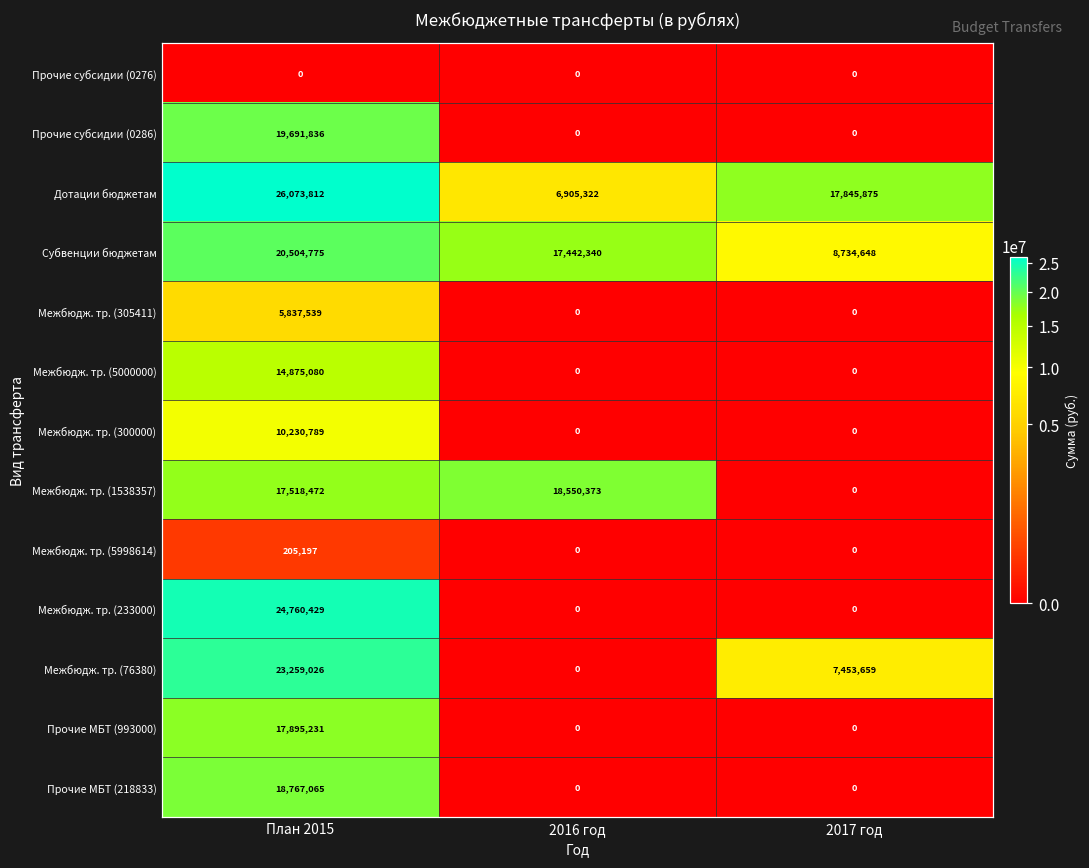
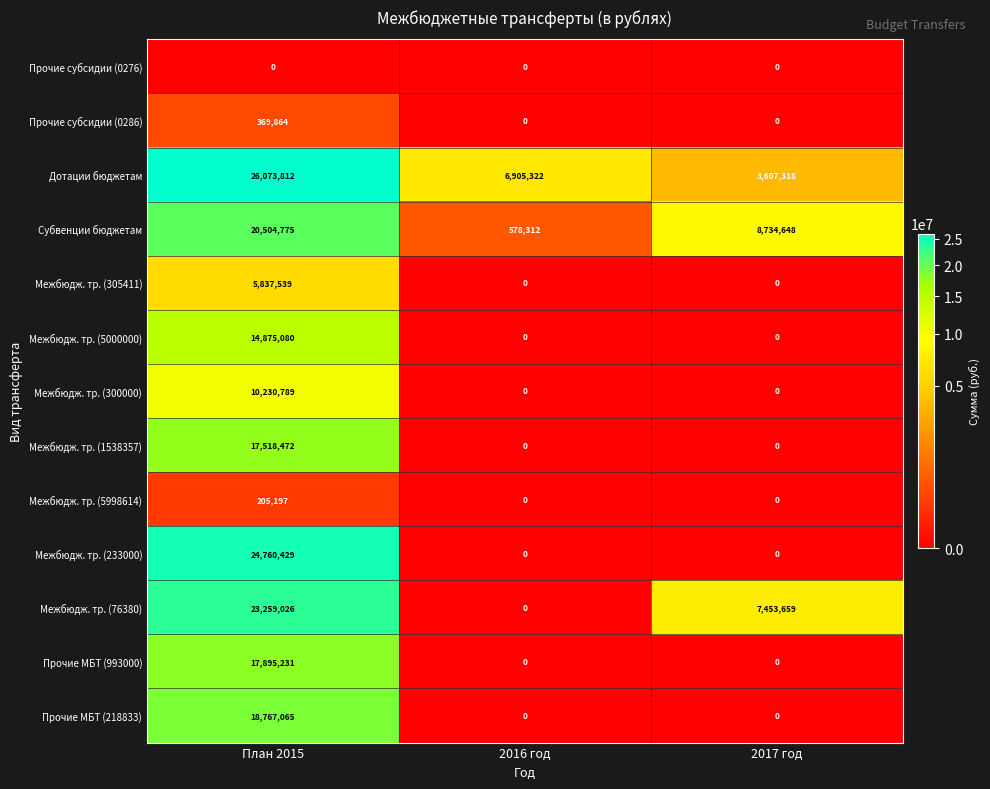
Прочие субсидии (0286), План 2015: 19,691,836 -> 369,864
Дотации бюджетам, 2017 год: 17,845,875 -> 3,607,318
Субвенции бюджетам, 2016 год: 17,442,340 -> 578,312
Межбюдж. тр. (1538357), 2016 год: 18,550,373 -> 0
